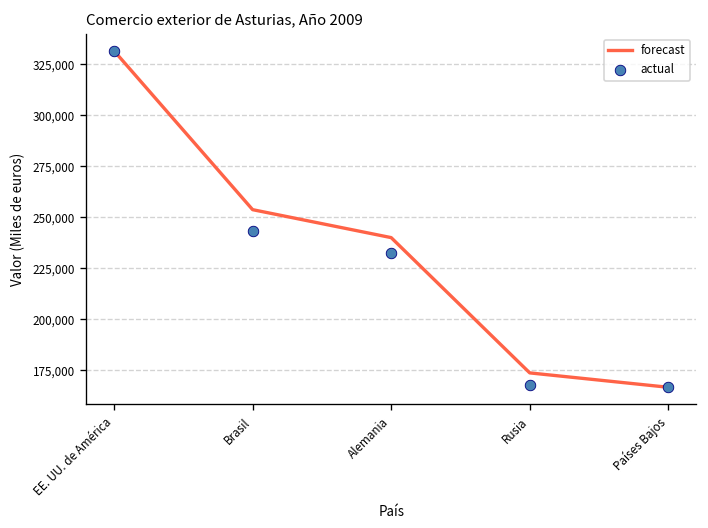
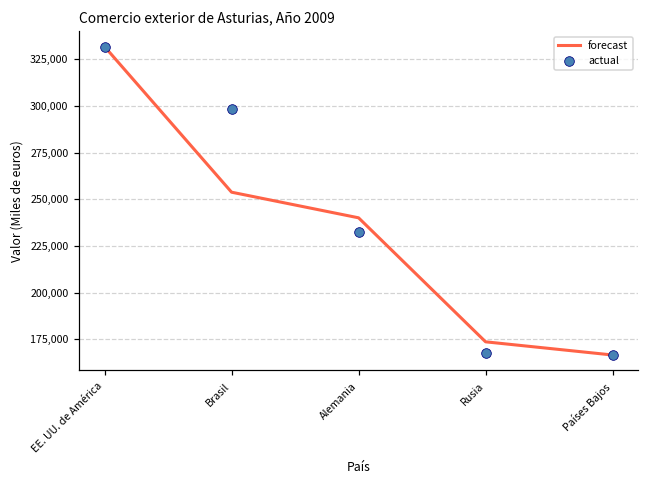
actual, Brasil: 243,000 -> 298,000
